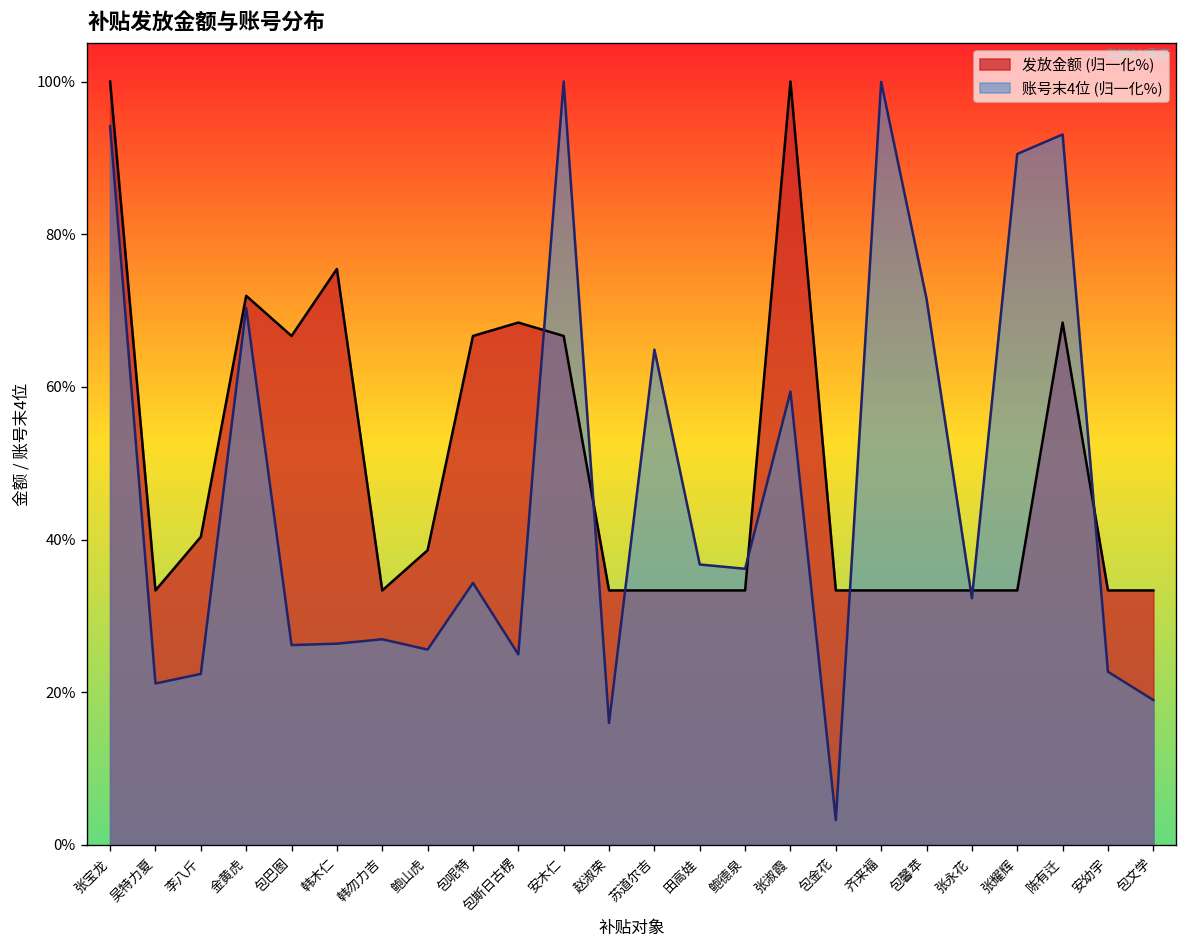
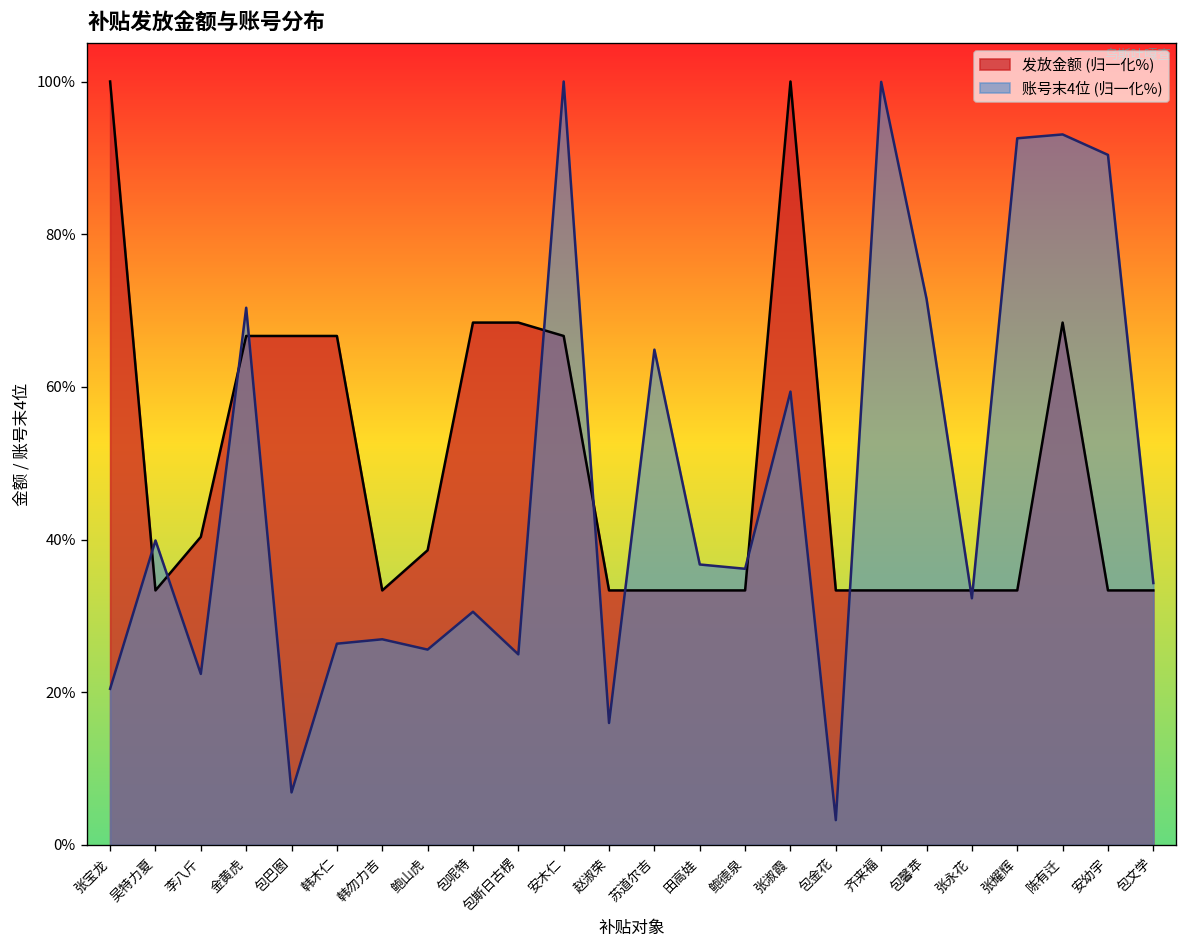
账号末4位 (归一化%), 张宝龙: 94% -> 20%
账号末4位 (归一化%), 吴特力夏: 21% -> 40%
发放金额 (归一化%), 金黄虎: 72% -> 67%
账号末4位 (归一化%), 包巴图: 26% -> 7%
发放金额 (归一化%), 韩木仁: 75% -> 67%
发放金额 (归一化%), 包呢特: 67% -> 68%
账号末4位 (归一化%), 包呢特: 34% -> 31%
账号末4位 (归一化%), 张耀辉: 91% -> 93%
账号末4位 (归一化%), 安幼宇: 23% -> 90%
账号末4位 (归一化%), 包文学: 19% -> 34%
